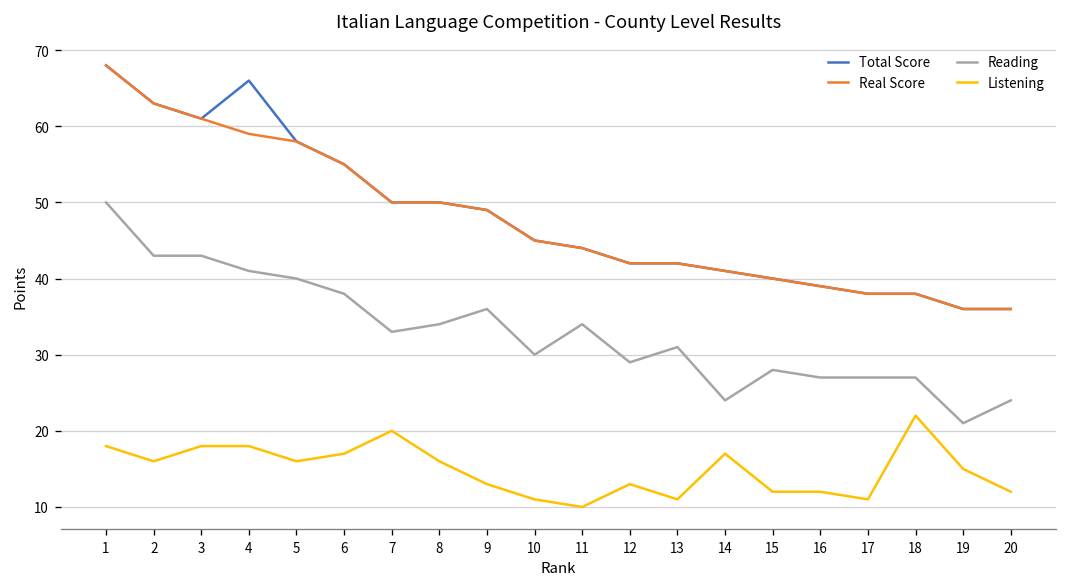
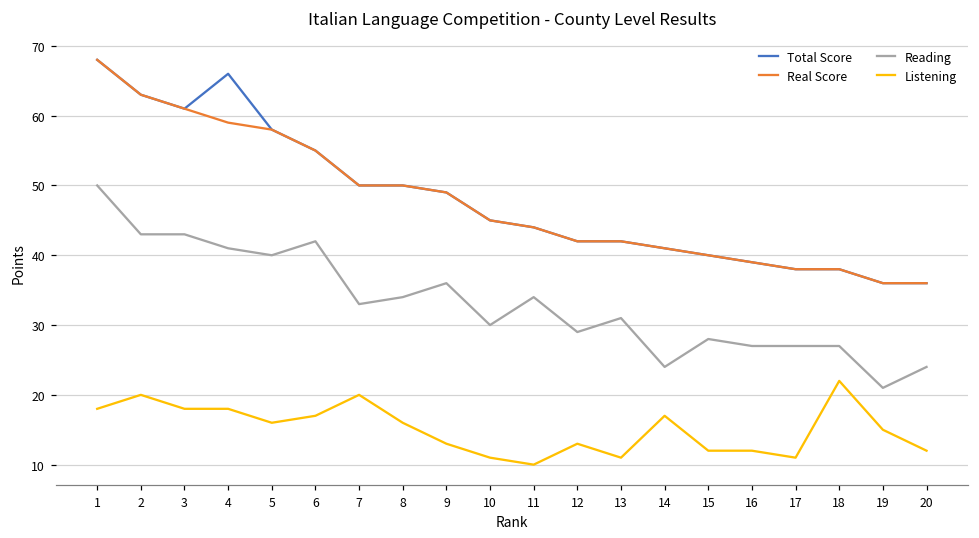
Listening, 2: 16 -> 20
Reading, 6: 38 -> 42
